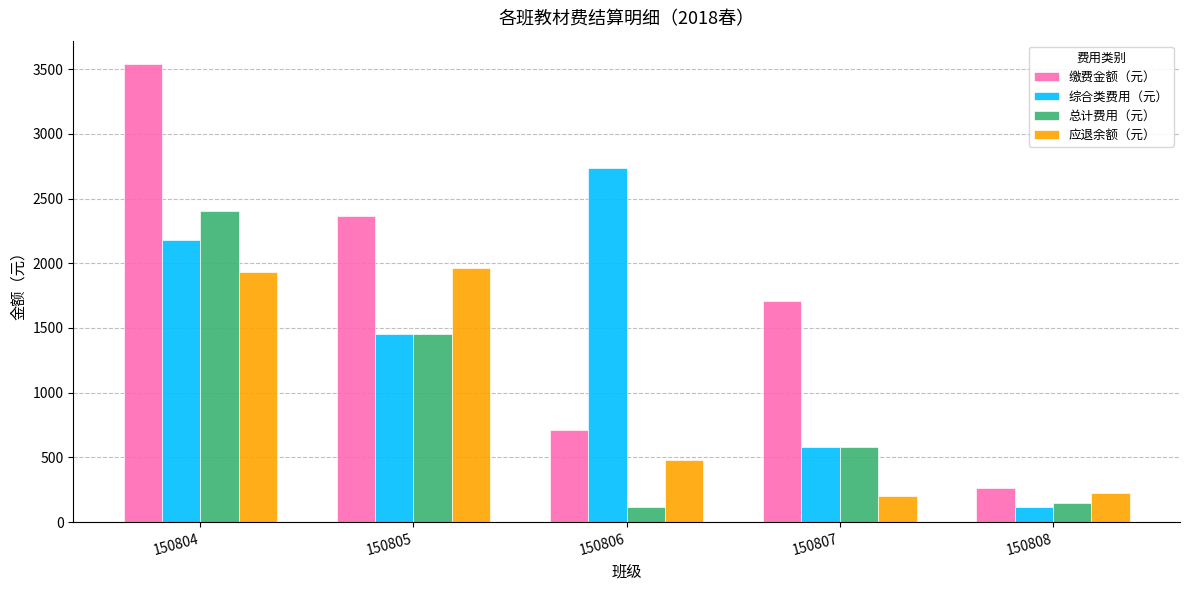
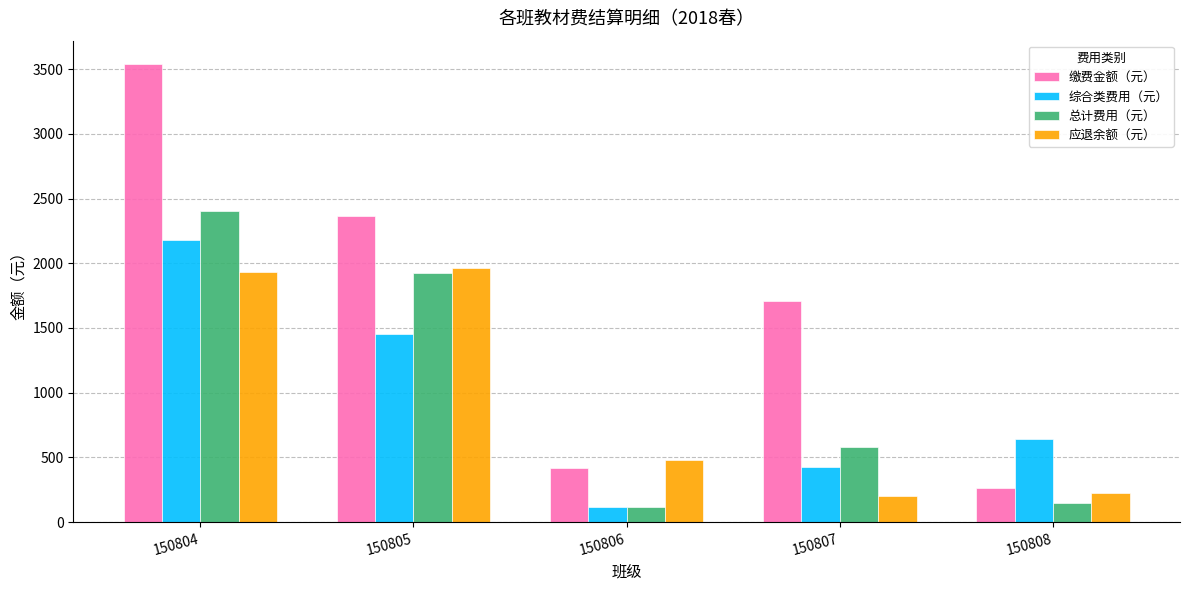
总计费用（元）, 150805: 1450 -> 1930
缴费金额（元）, 150806: 710 -> 420
综合类费用（元）, 150806: 2730 -> 120
综合类费用（元）, 150807: 580 -> 420
综合类费用（元）, 150808: 120 -> 640
